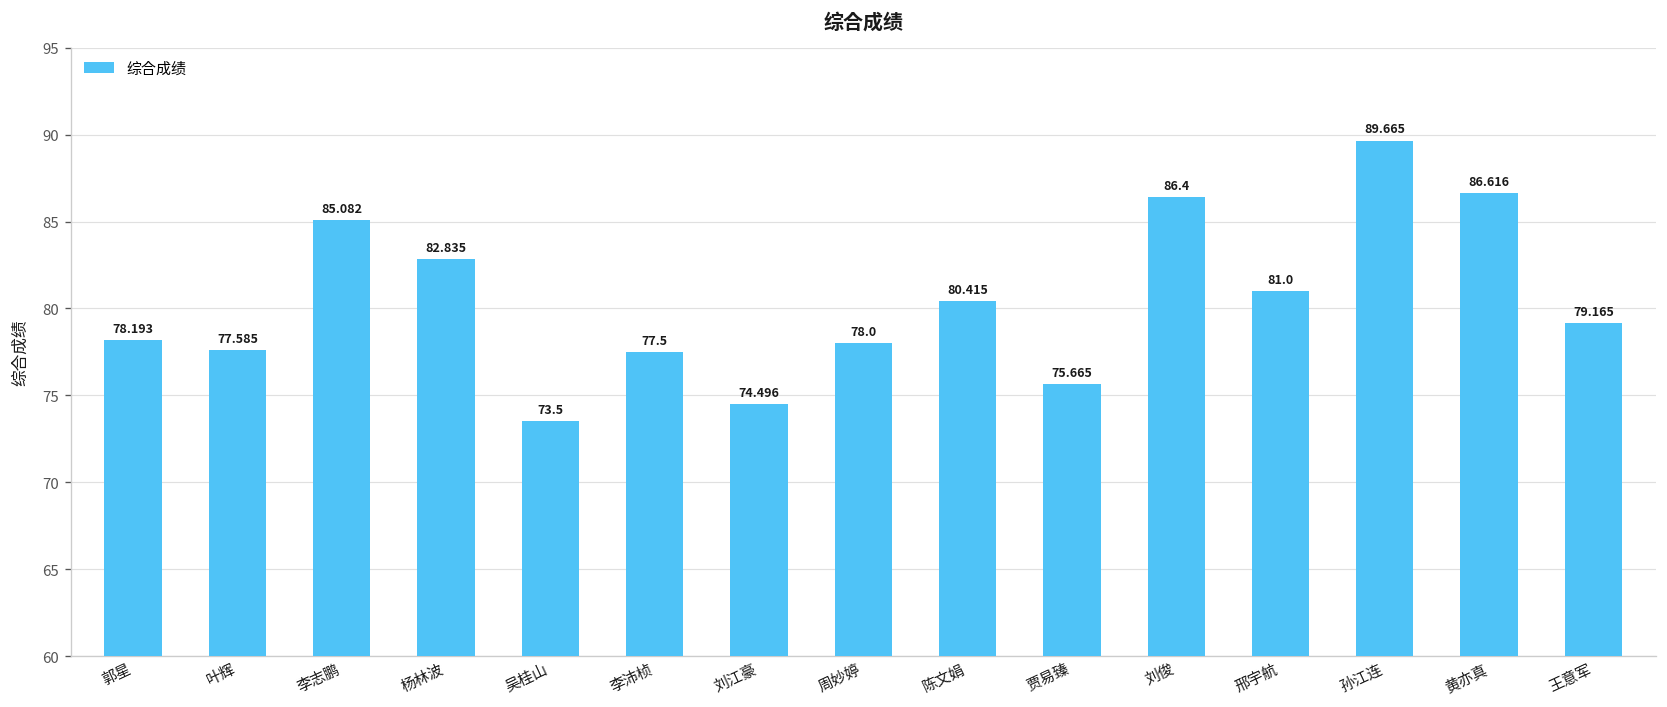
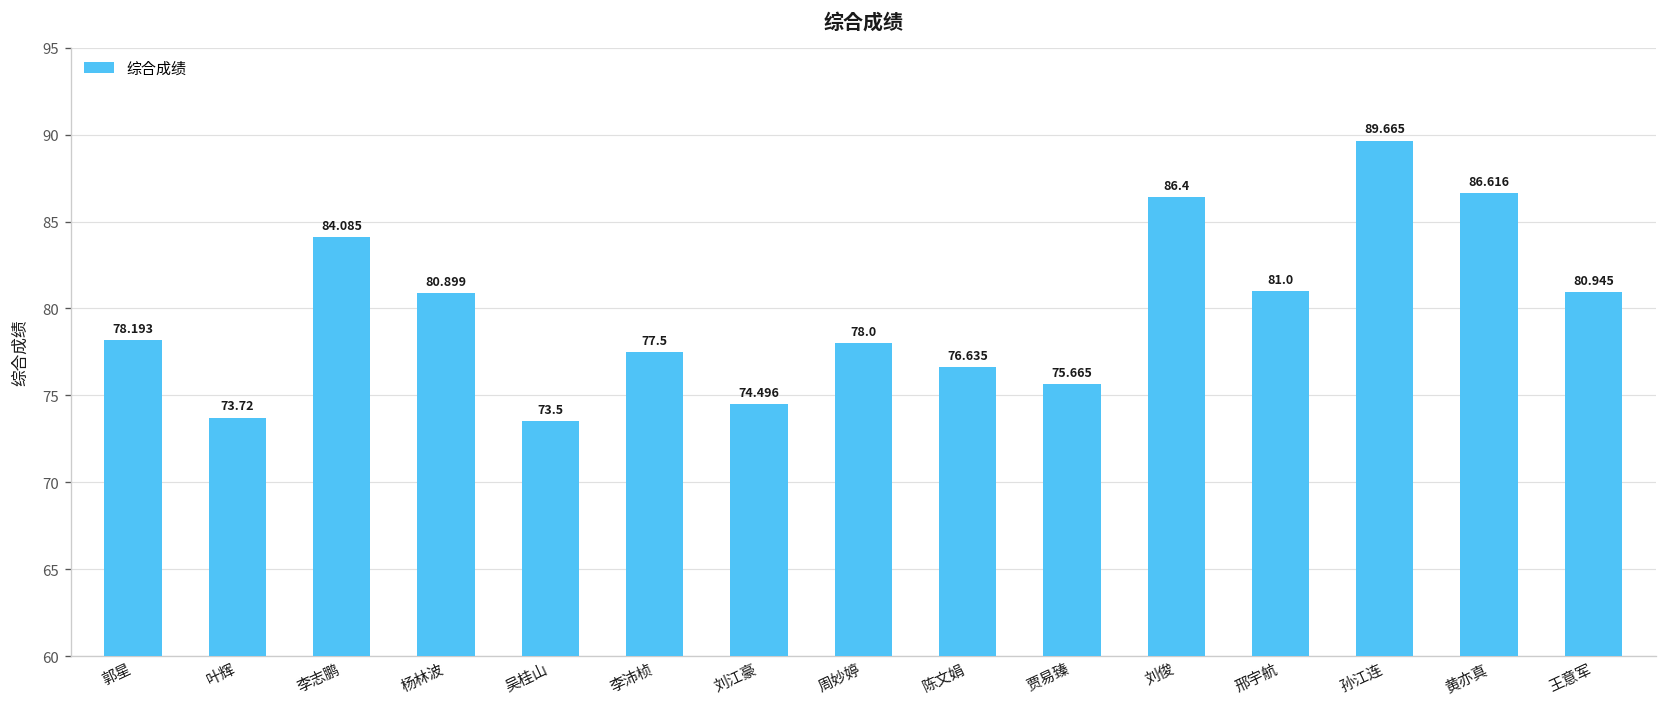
叶辉: 77.585 -> 73.72
李志鹏: 85.082 -> 84.085
杨林波: 82.835 -> 80.899
陈文娟: 80.415 -> 76.635
王意军: 79.165 -> 80.945
